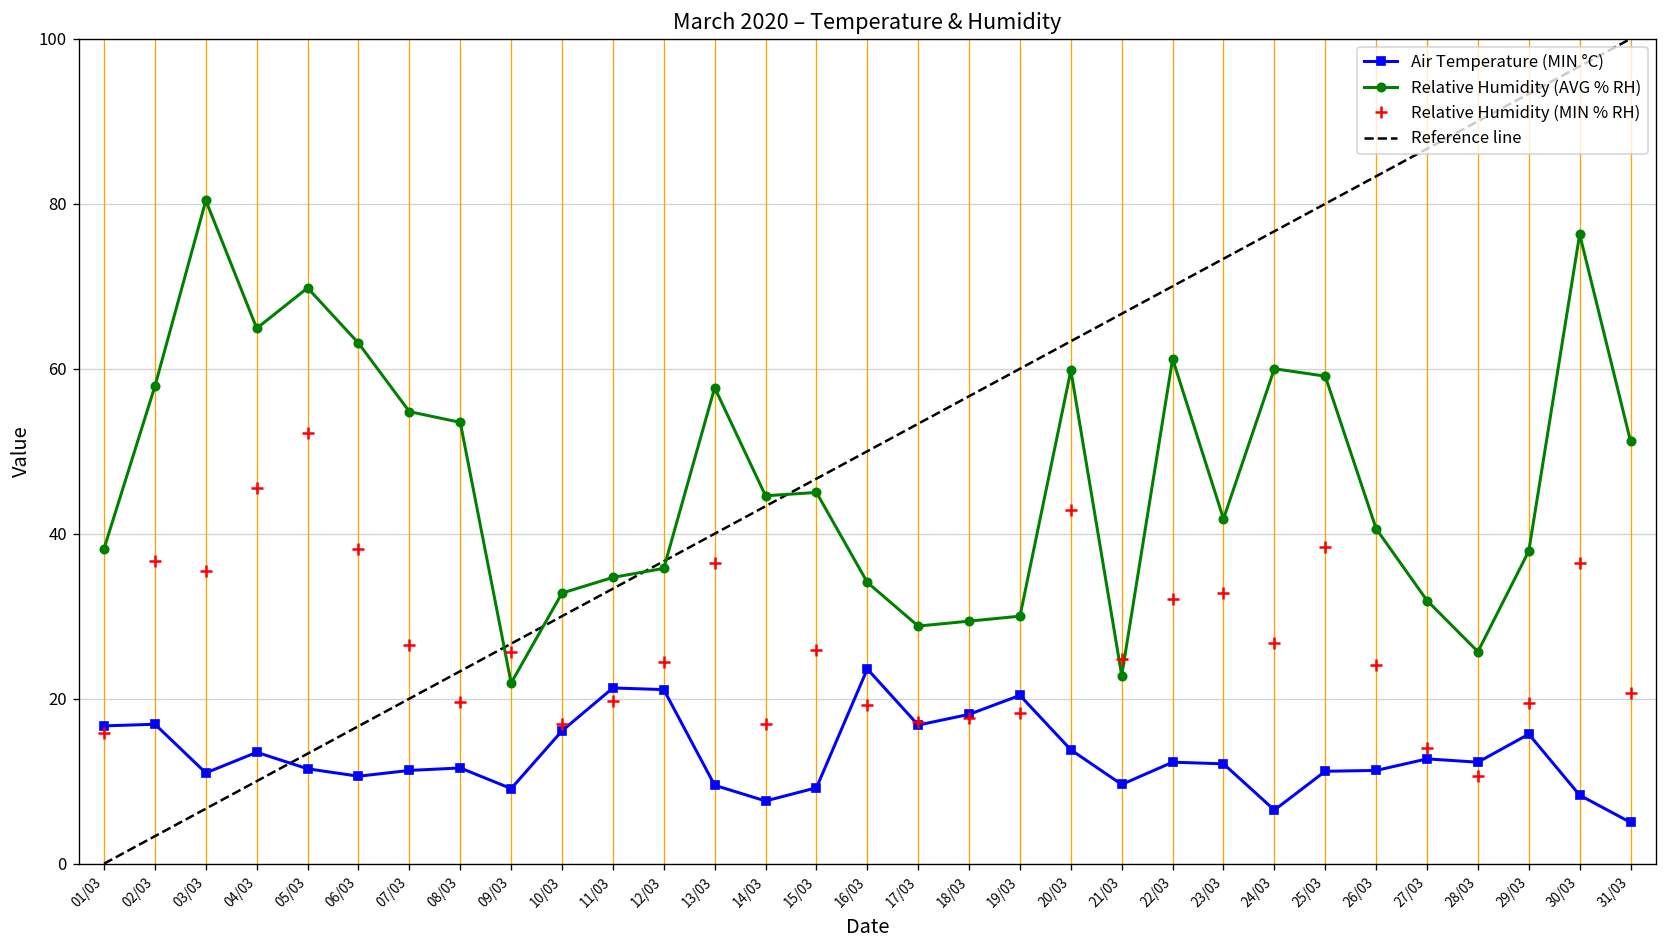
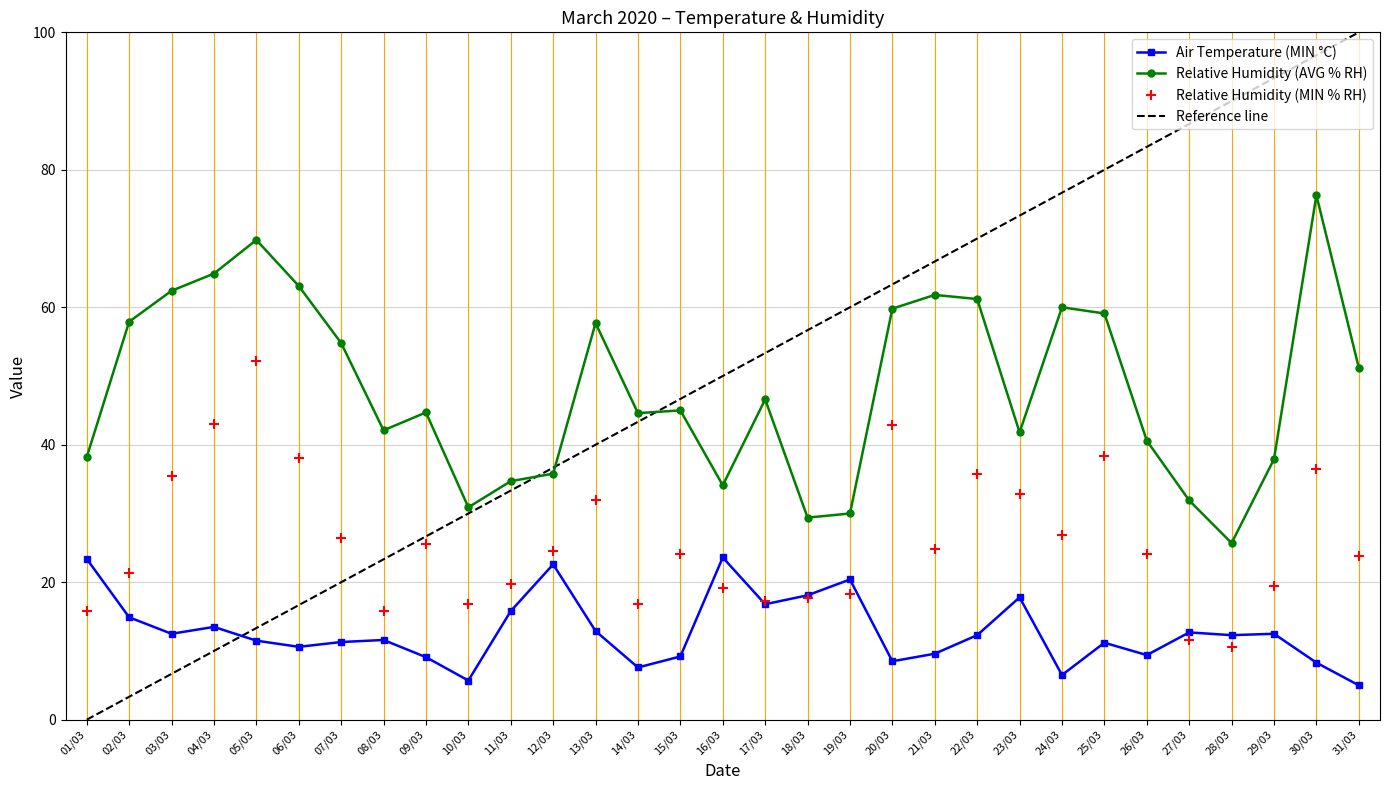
Air Temperature (MIN °C), 01/03: 17 -> 23
Air Temperature (MIN °C), 02/03: 17 -> 15
Relative Humidity (MIN % RH), 02/03: 37 -> 21
Air Temperature (MIN °C), 03/03: 11 -> 13
Relative Humidity (AVG % RH), 03/03: 80 -> 62
Relative Humidity (MIN % RH), 04/03: 46 -> 43
Relative Humidity (AVG % RH), 08/03: 54 -> 42
Relative Humidity (MIN % RH), 08/03: 20 -> 16
Relative Humidity (AVG % RH), 09/03: 22 -> 45
Air Temperature (MIN °C), 10/03: 16 -> 6
Relative Humidity (AVG % RH), 10/03: 33 -> 31
Air Temperature (MIN °C), 11/03: 21 -> 16
Air Temperature (MIN °C), 12/03: 21 -> 23
Air Temperature (MIN °C), 13/03: 10 -> 13
Relative Humidity (MIN % RH), 13/03: 36 -> 32
Relative Humidity (MIN % RH), 15/03: 26 -> 24
Relative Humidity (AVG % RH), 17/03: 29 -> 47
Air Temperature (MIN °C), 20/03: 14 -> 9
Relative Humidity (AVG % RH), 21/03: 23 -> 62
Relative Humidity (MIN % RH), 22/03: 32 -> 36
Air Temperature (MIN °C), 23/03: 12 -> 18
Air Temperature (MIN °C), 26/03: 11 -> 9
Relative Humidity (MIN % RH), 27/03: 14 -> 12
Air Temperature (MIN °C), 29/03: 16 -> 13
Relative Humidity (MIN % RH), 31/03: 21 -> 24
